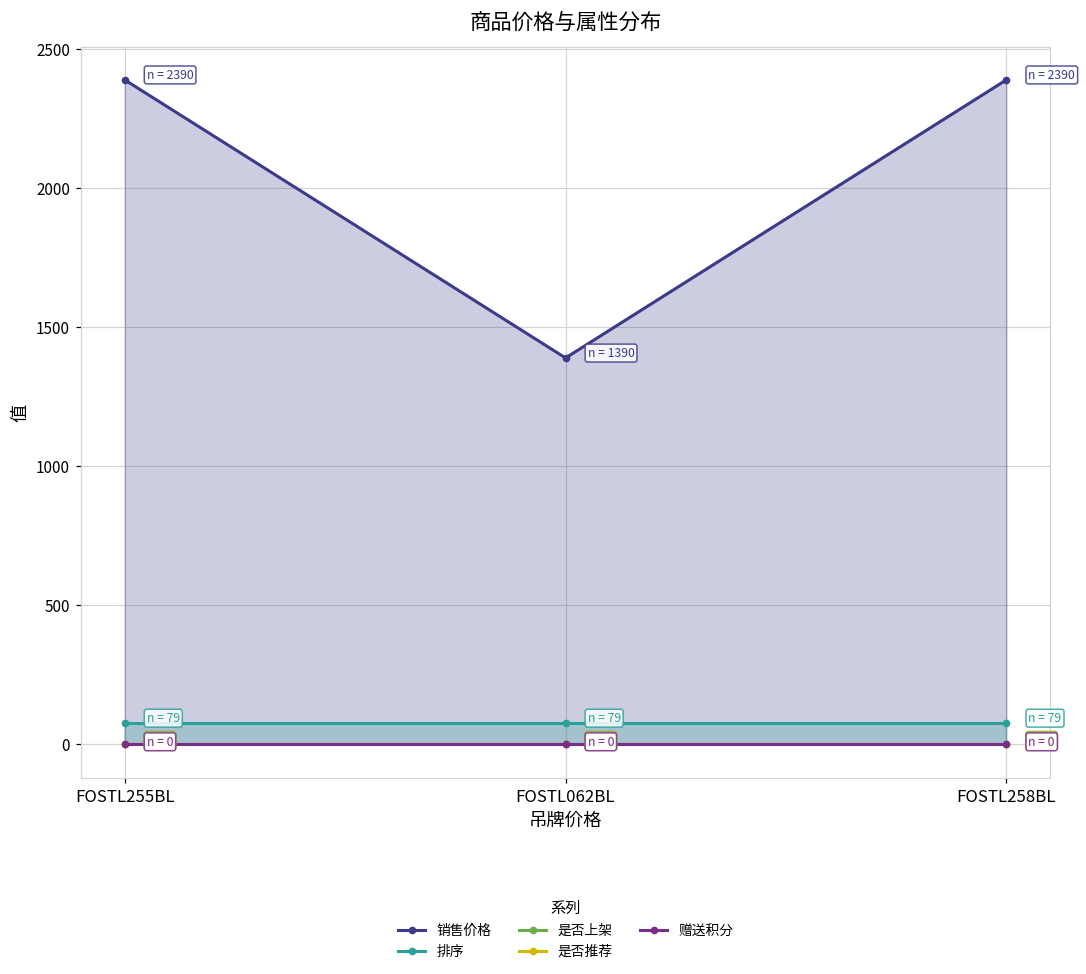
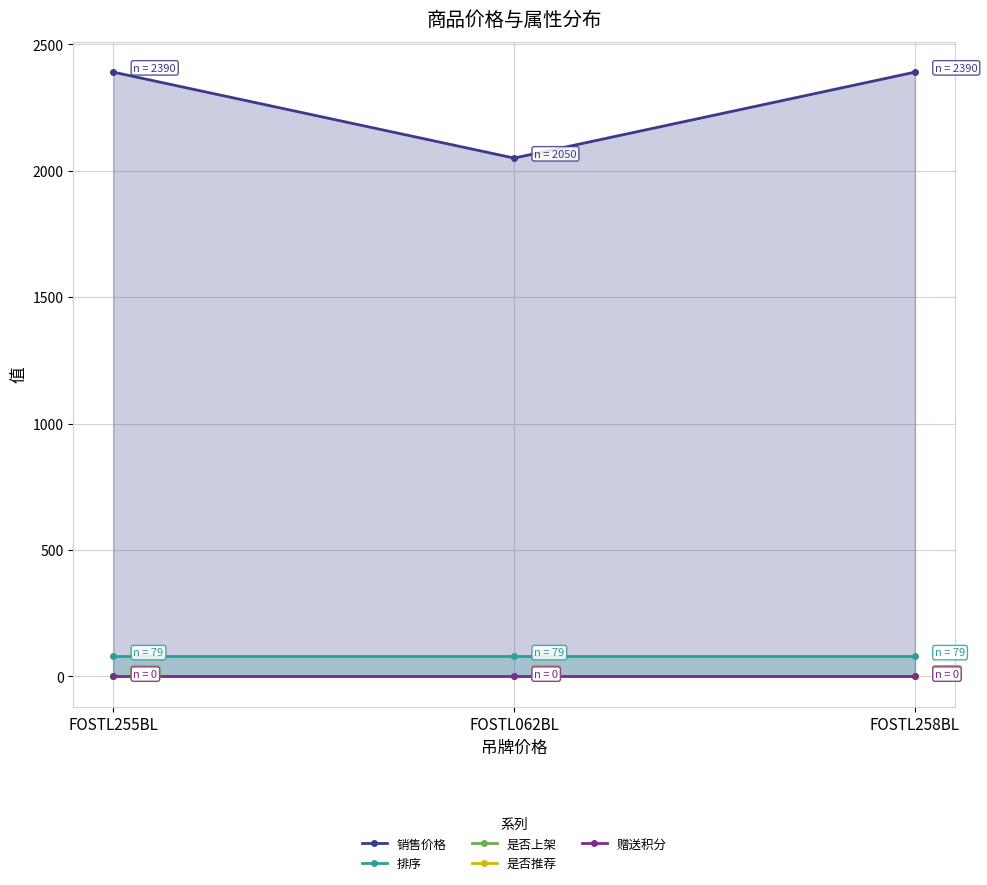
销售价格, FOSTL062BL: 1390 -> 2050
